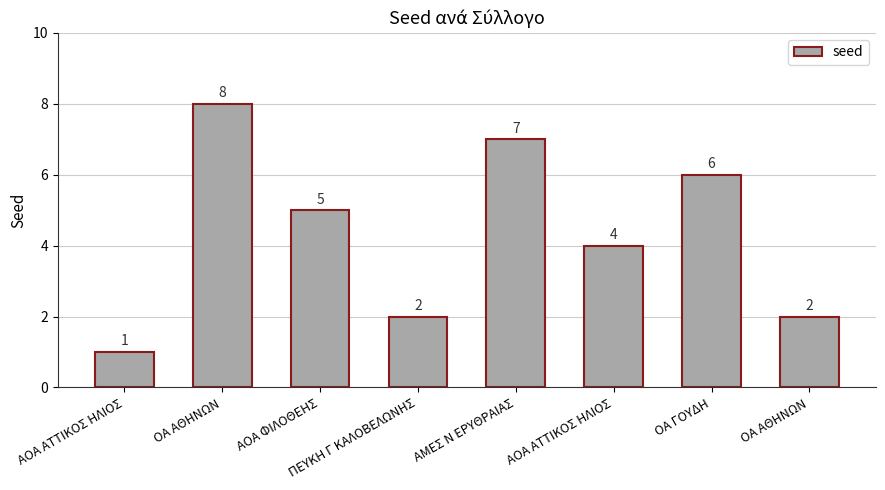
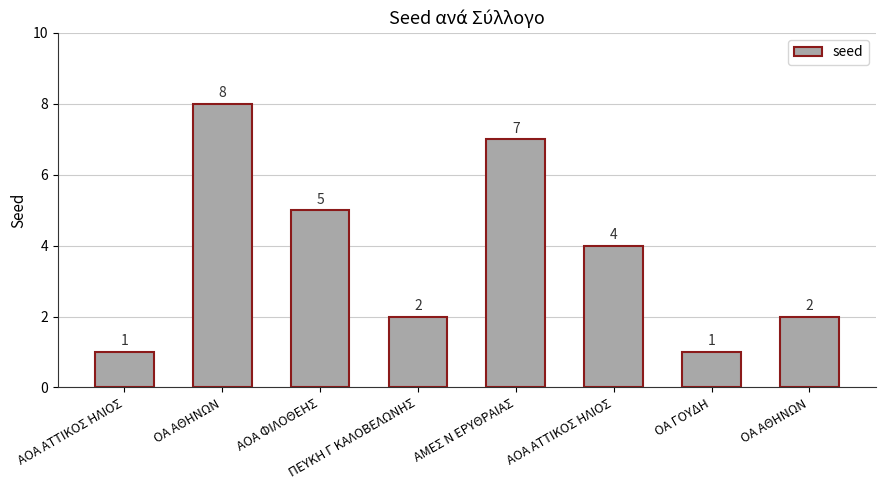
ΟΑ ΓΟΥΔΗ: 6 -> 1
